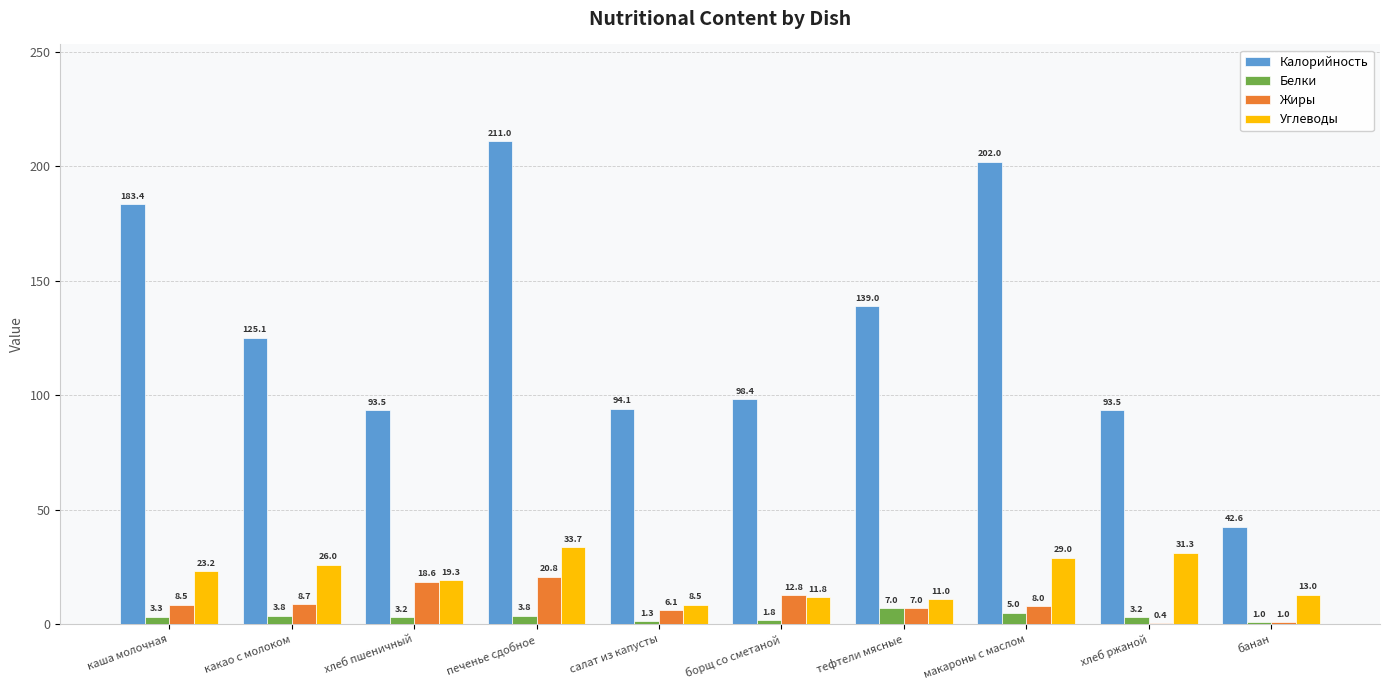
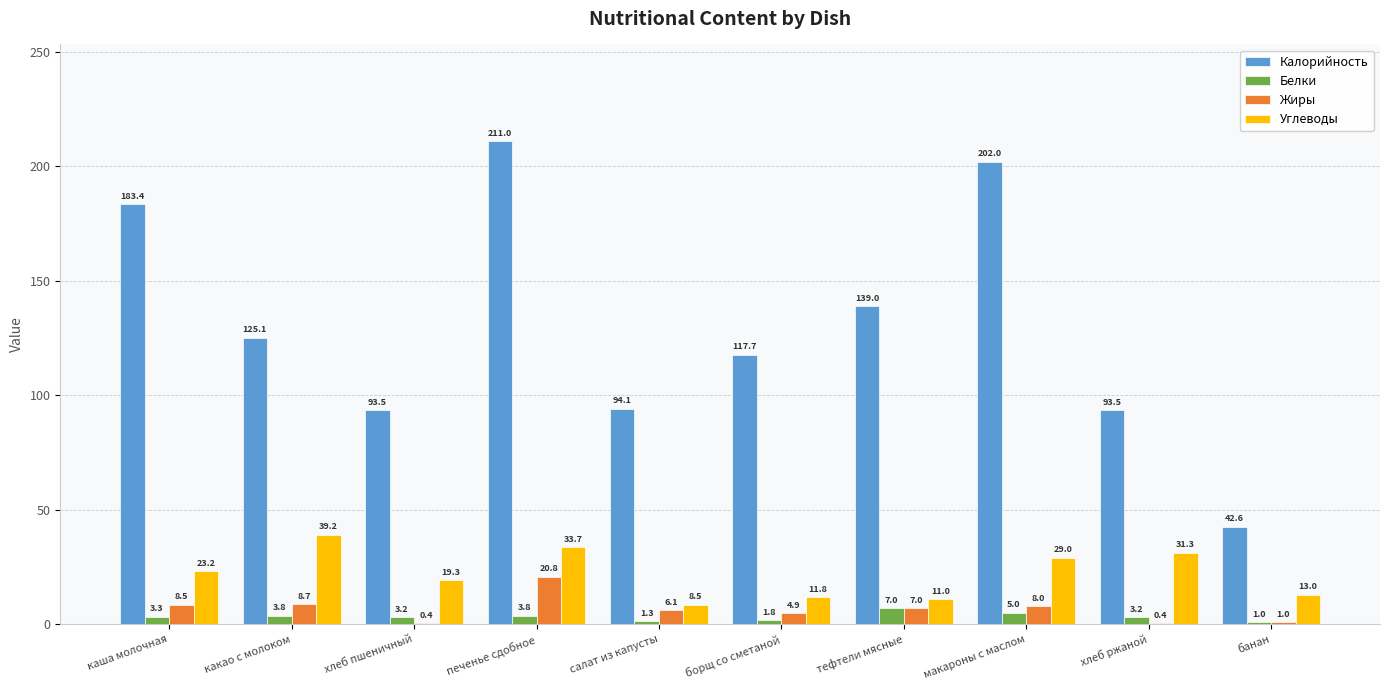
Углеводы, какао с молоком: 26.0 -> 39.2
Жиры, хлеб пшеничный: 18.6 -> 0.4
Калорийность, борщ со сметаной: 98.4 -> 117.7
Жиры, борщ со сметаной: 12.8 -> 4.9
